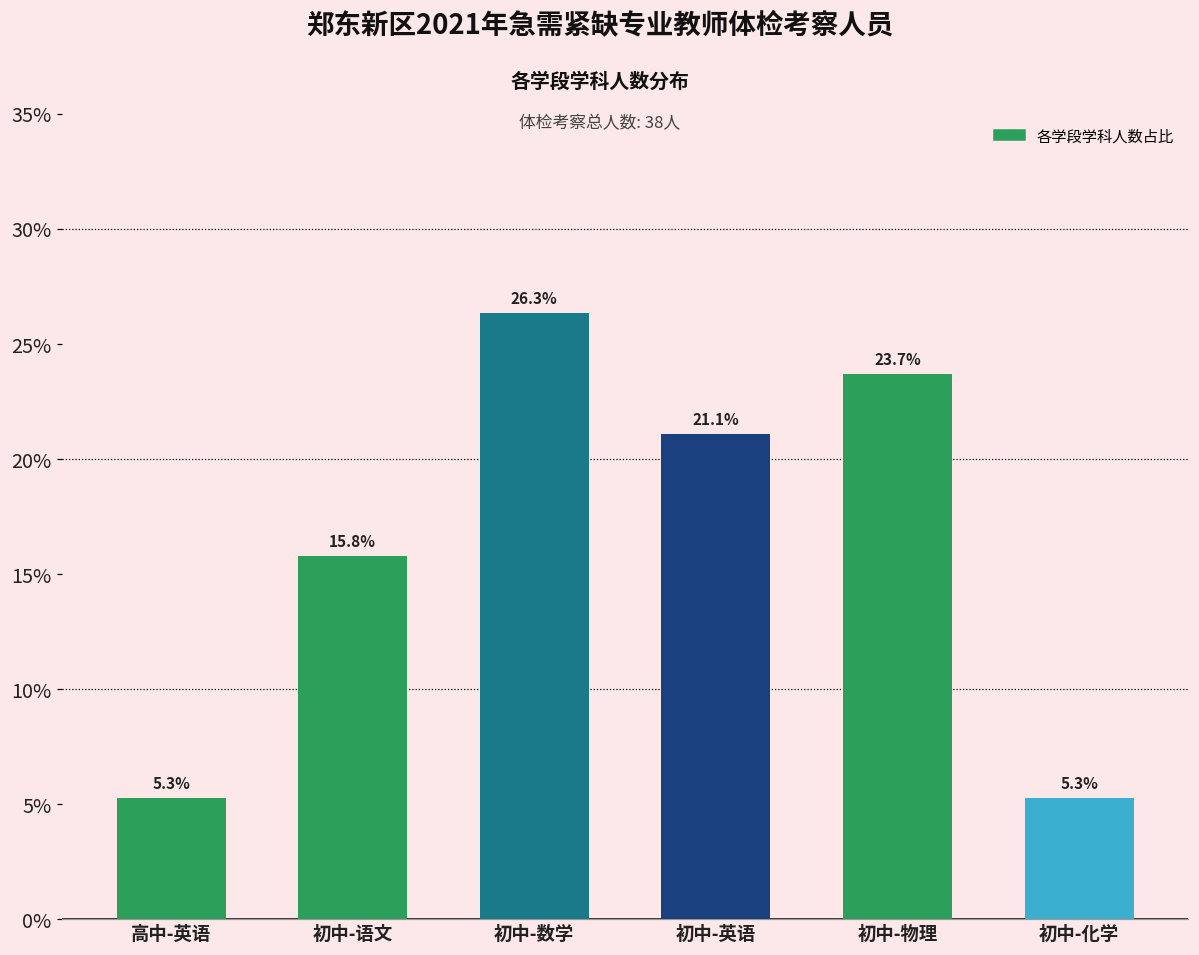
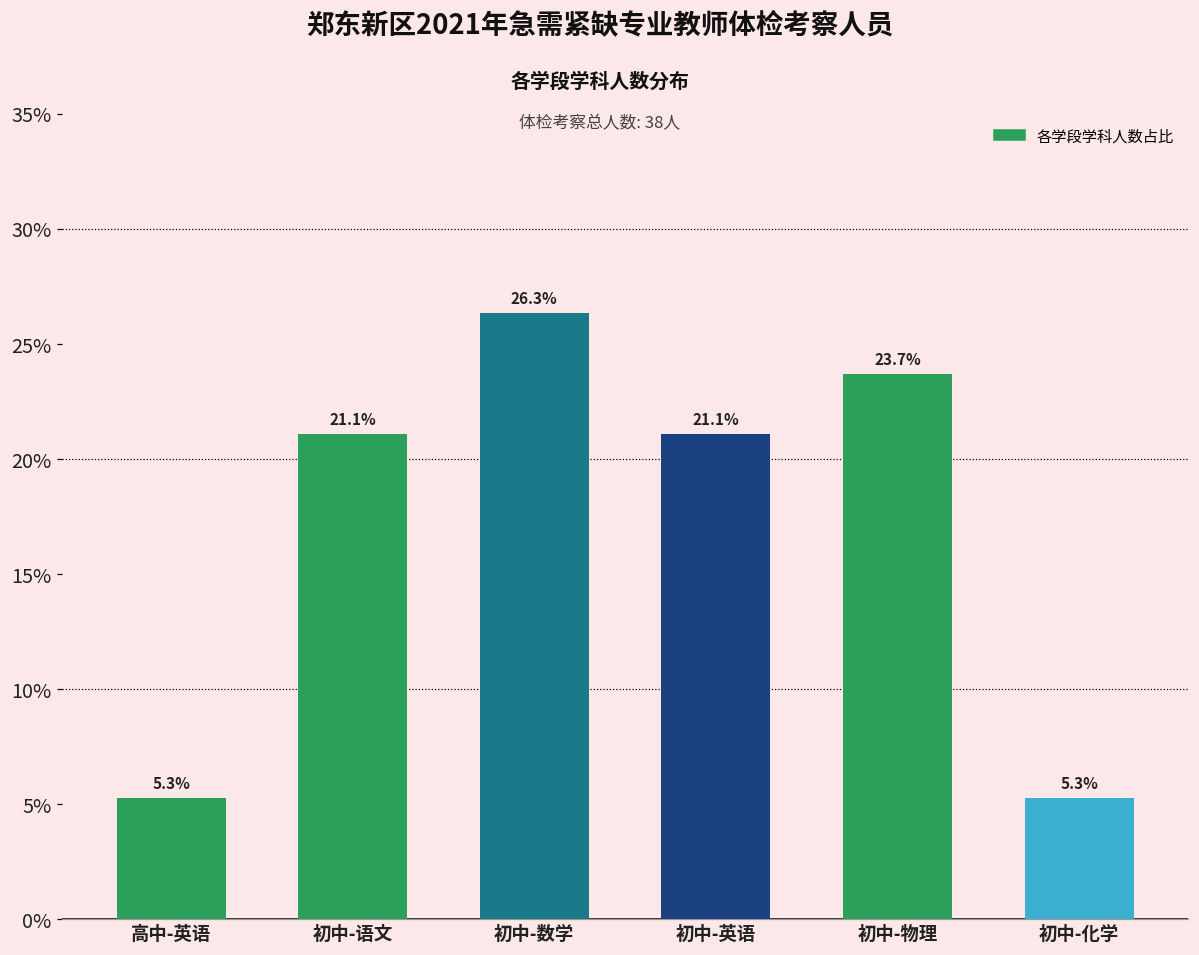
初中-语文: 15.8% -> 21.1%
